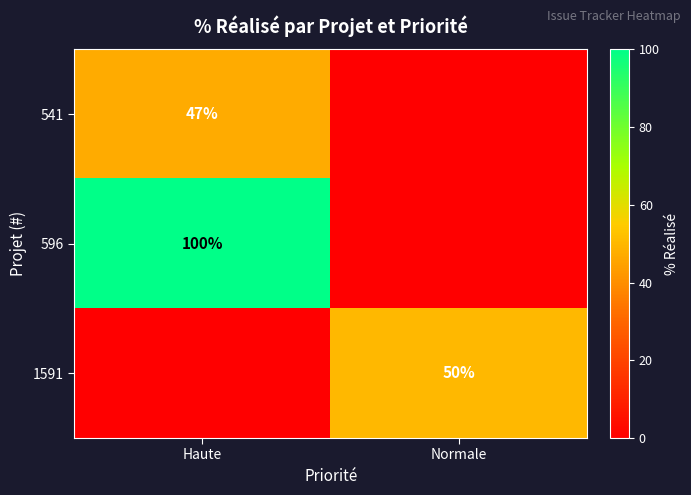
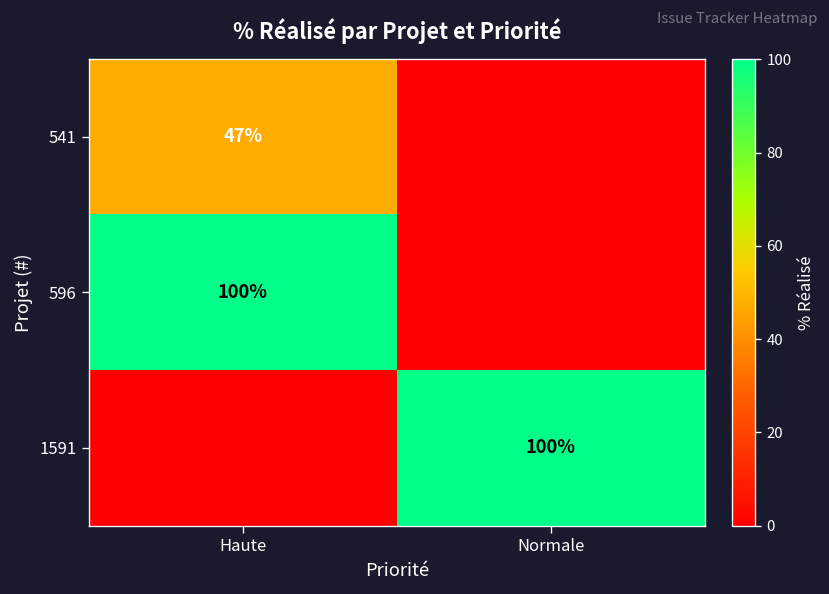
1591, Normale: 50% -> 100%
